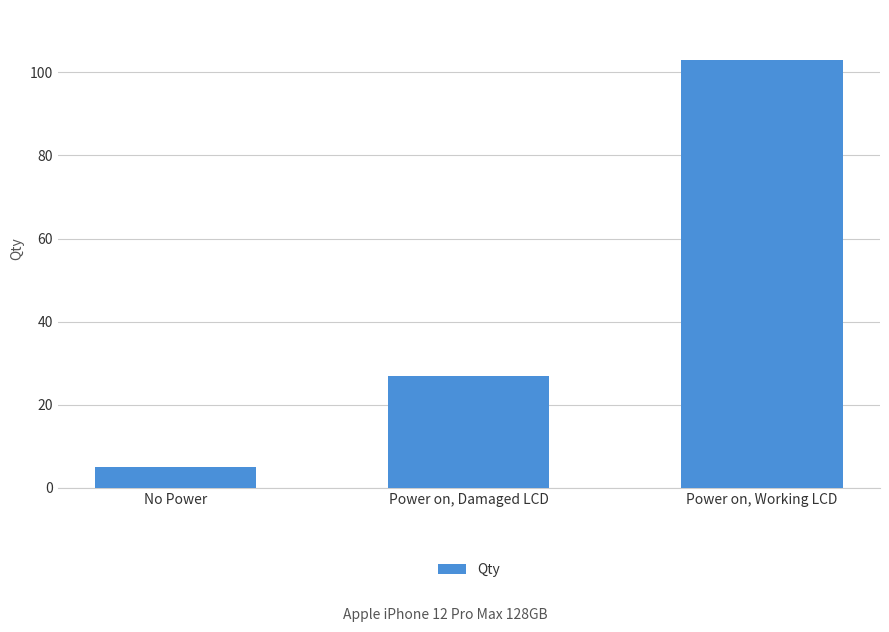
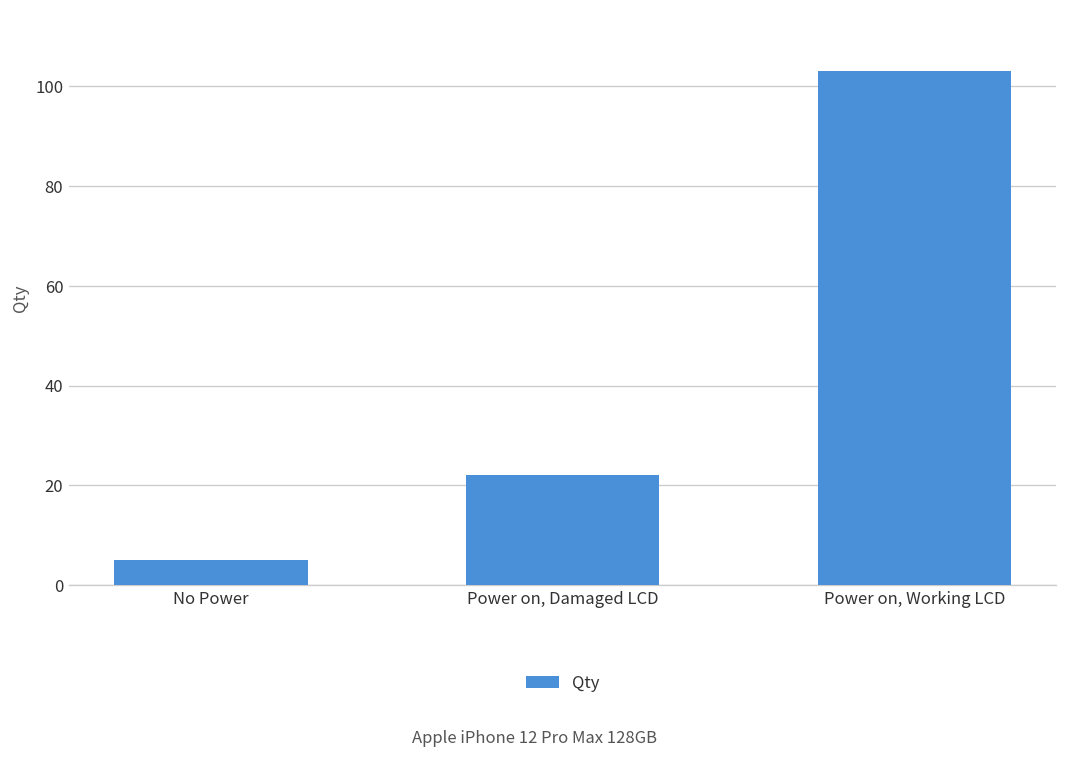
Power on, Damaged LCD: 27 -> 22
